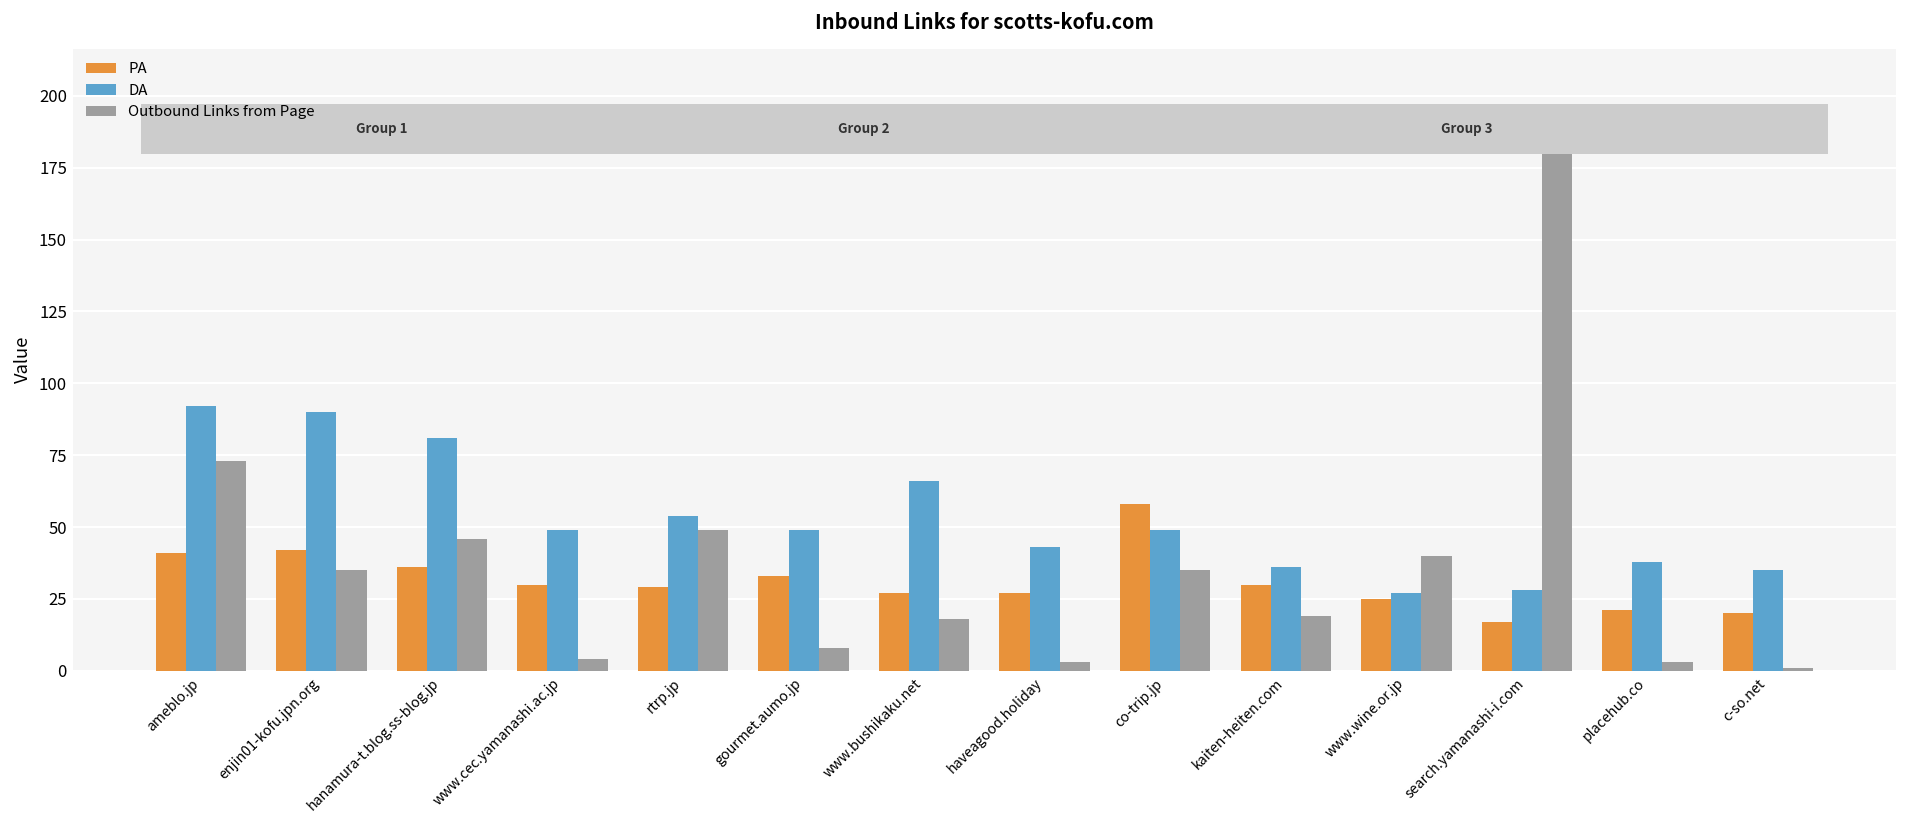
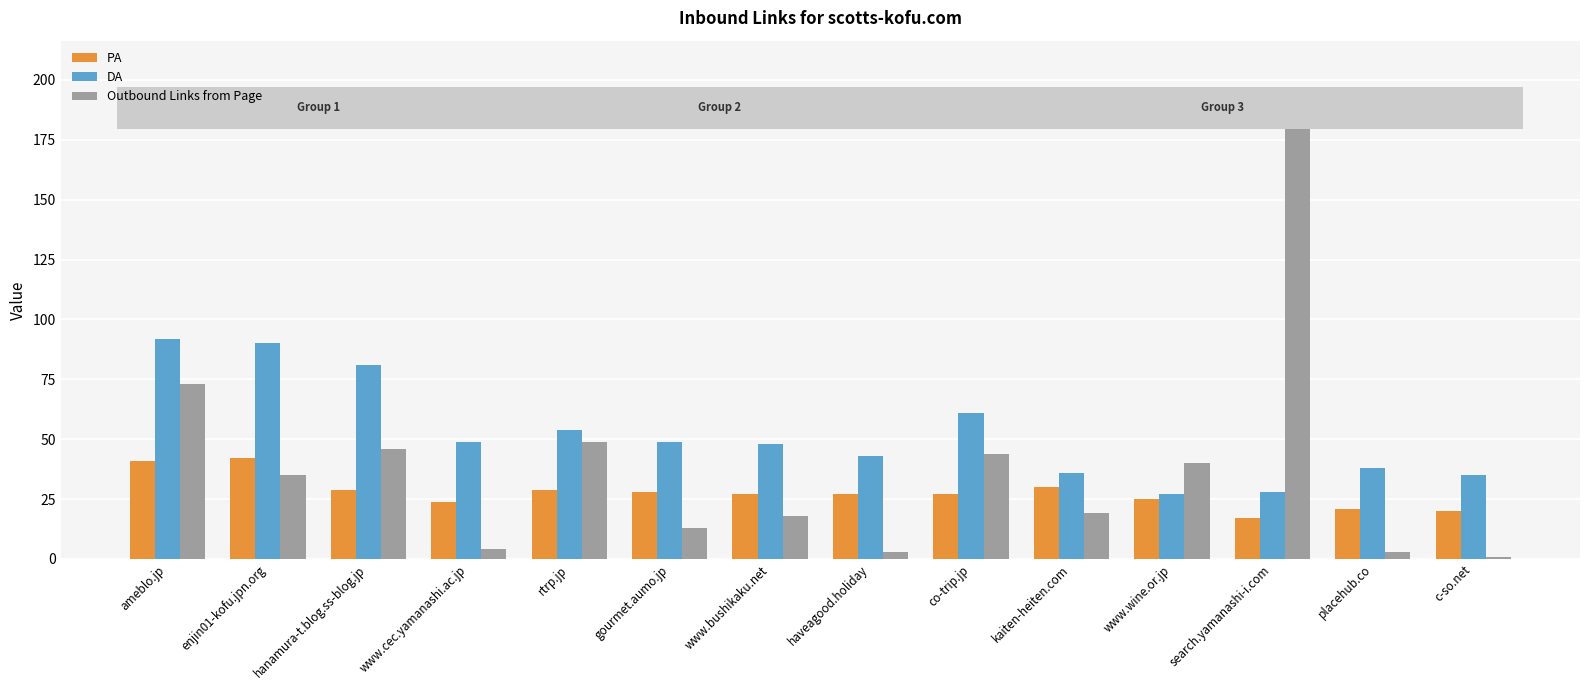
PA, hanamura-t.blog.ss-blog.jp: 36 -> 29
PA, www.cec.yamanashi.ac.jp: 30 -> 24
PA, gourmet.aumo.jp: 33 -> 28
Outbound Links from Page, gourmet.aumo.jp: 8 -> 13
DA, www.bushikaku.net: 66 -> 48
PA, co-trip.jp: 58 -> 27
DA, co-trip.jp: 49 -> 61
Outbound Links from Page, co-trip.jp: 35 -> 44
